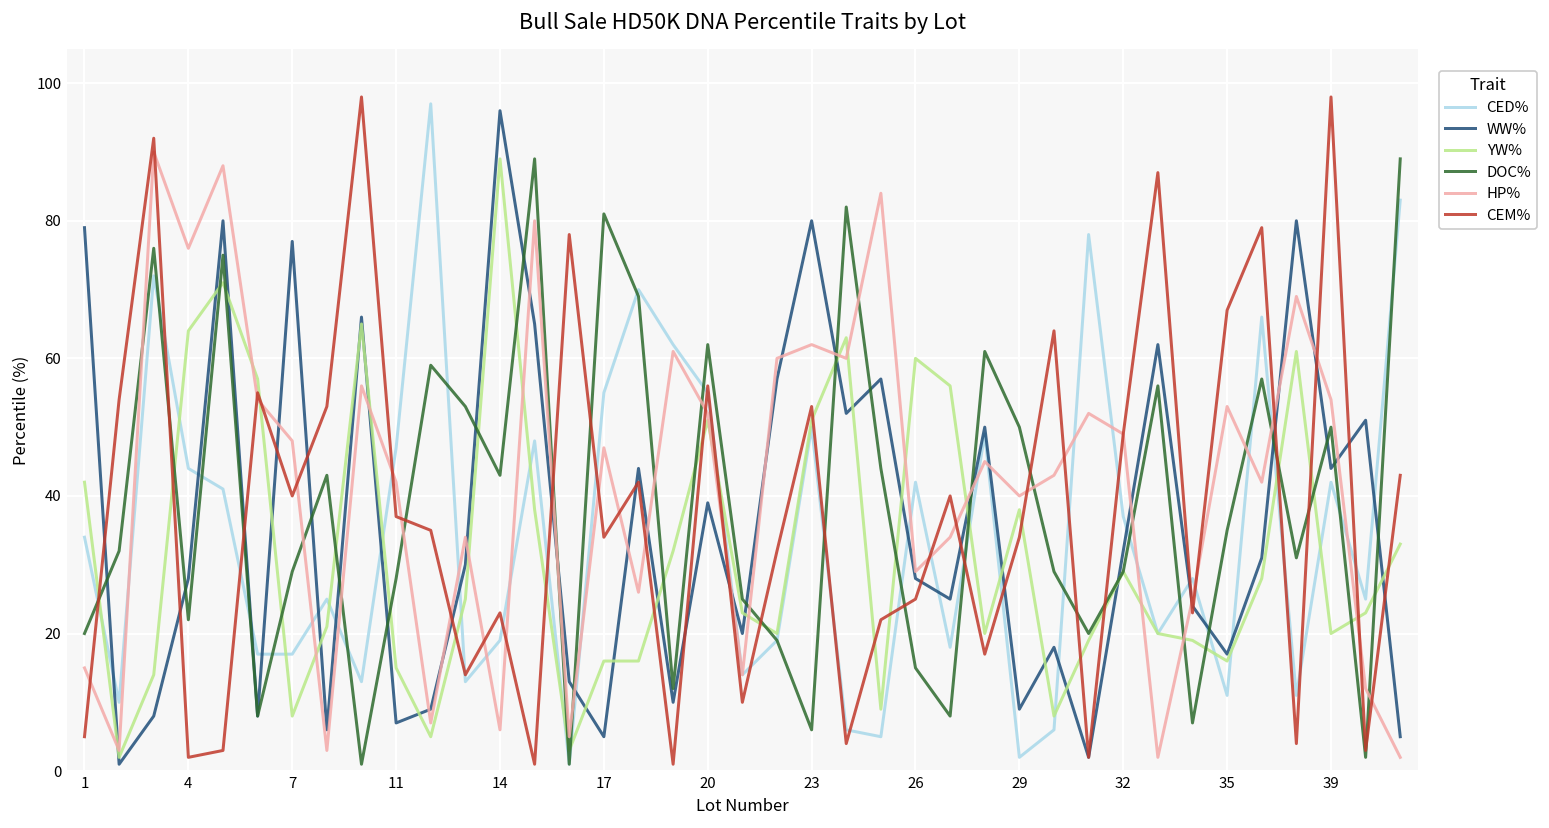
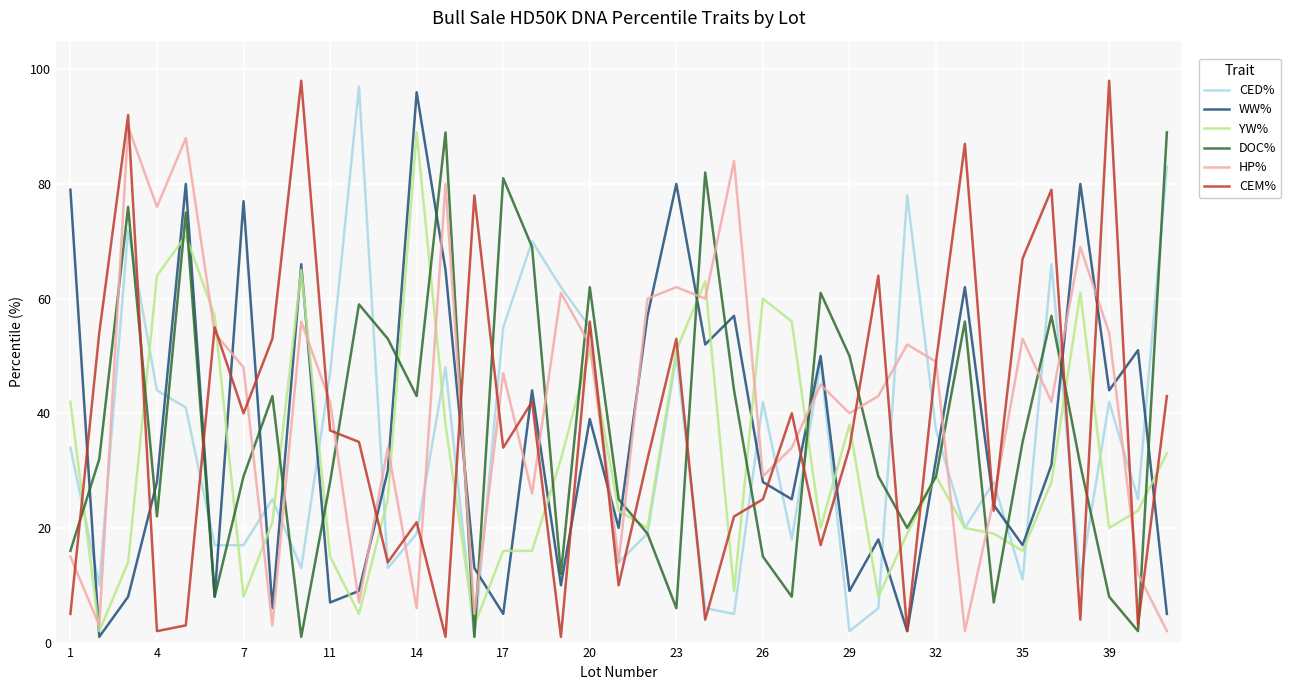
DOC%, 1: 20 -> 16
CEM%, 14: 23 -> 21
DOC%, 39: 50 -> 8
